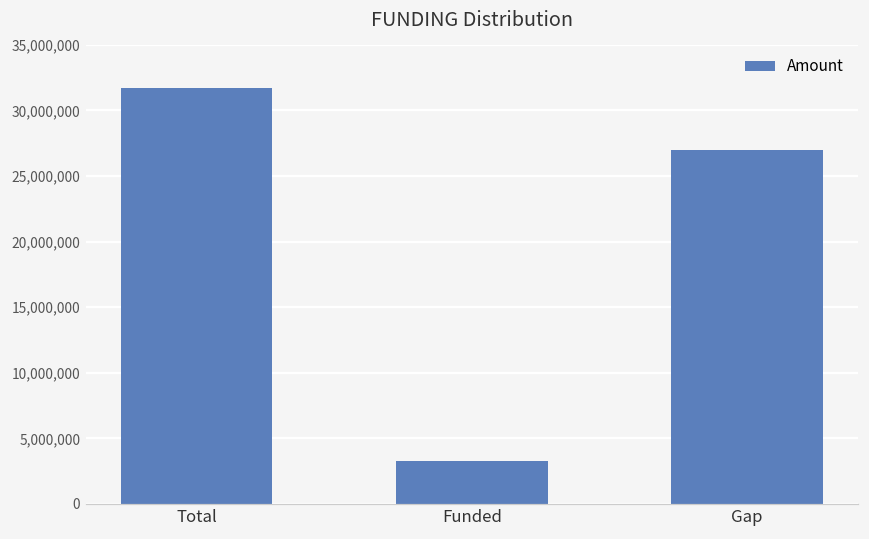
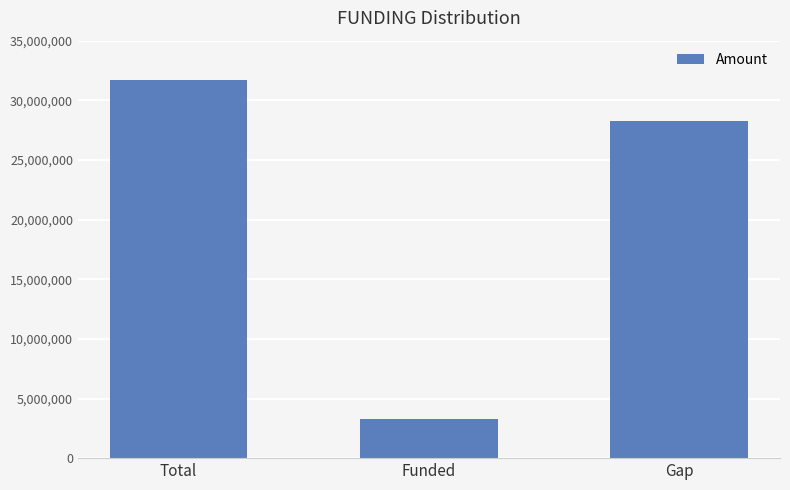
Gap: 26,900,000 -> 28,200,000
